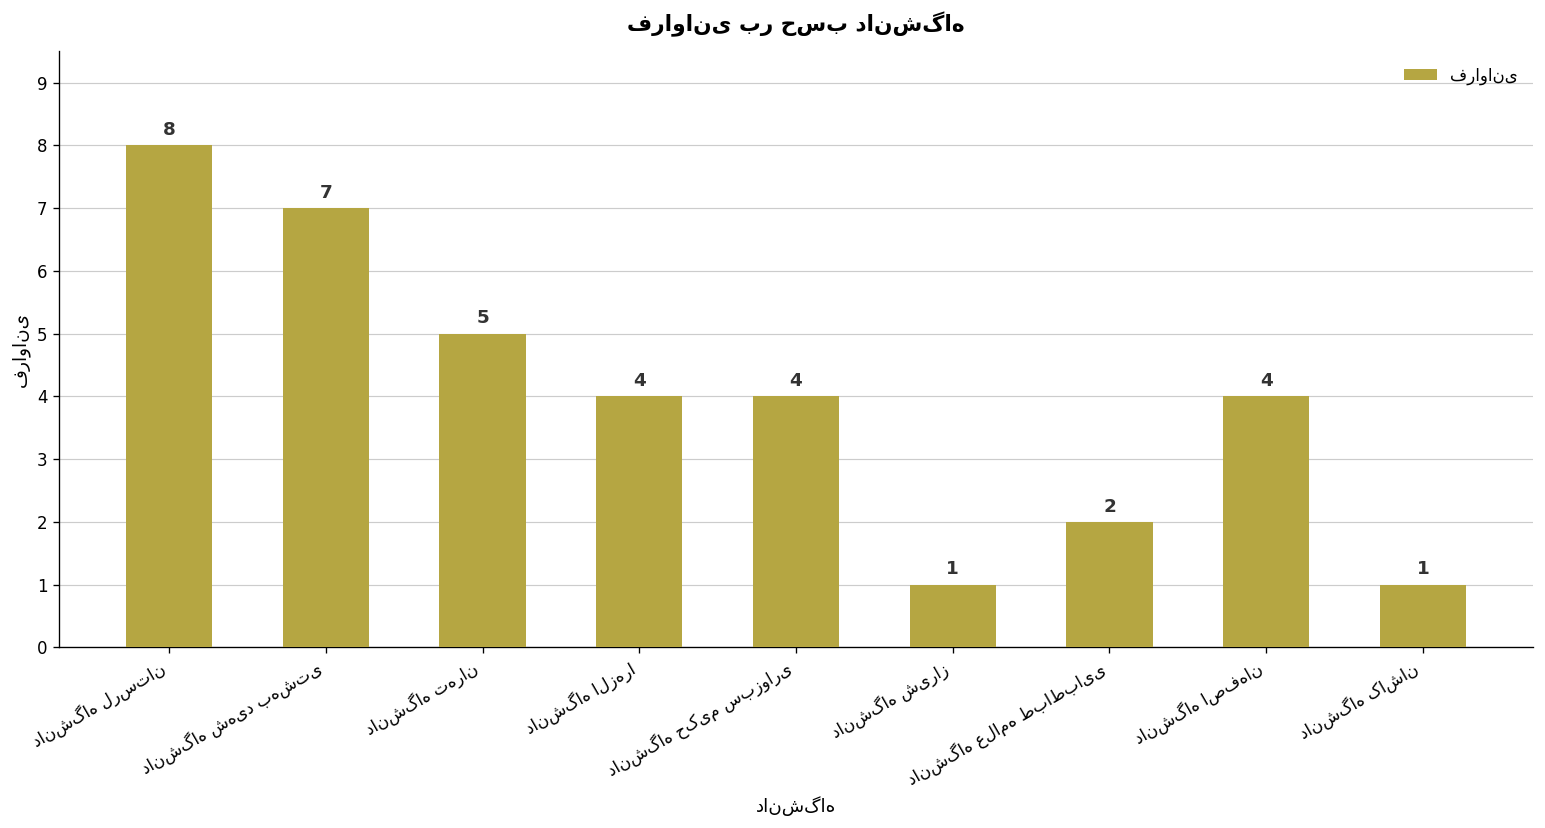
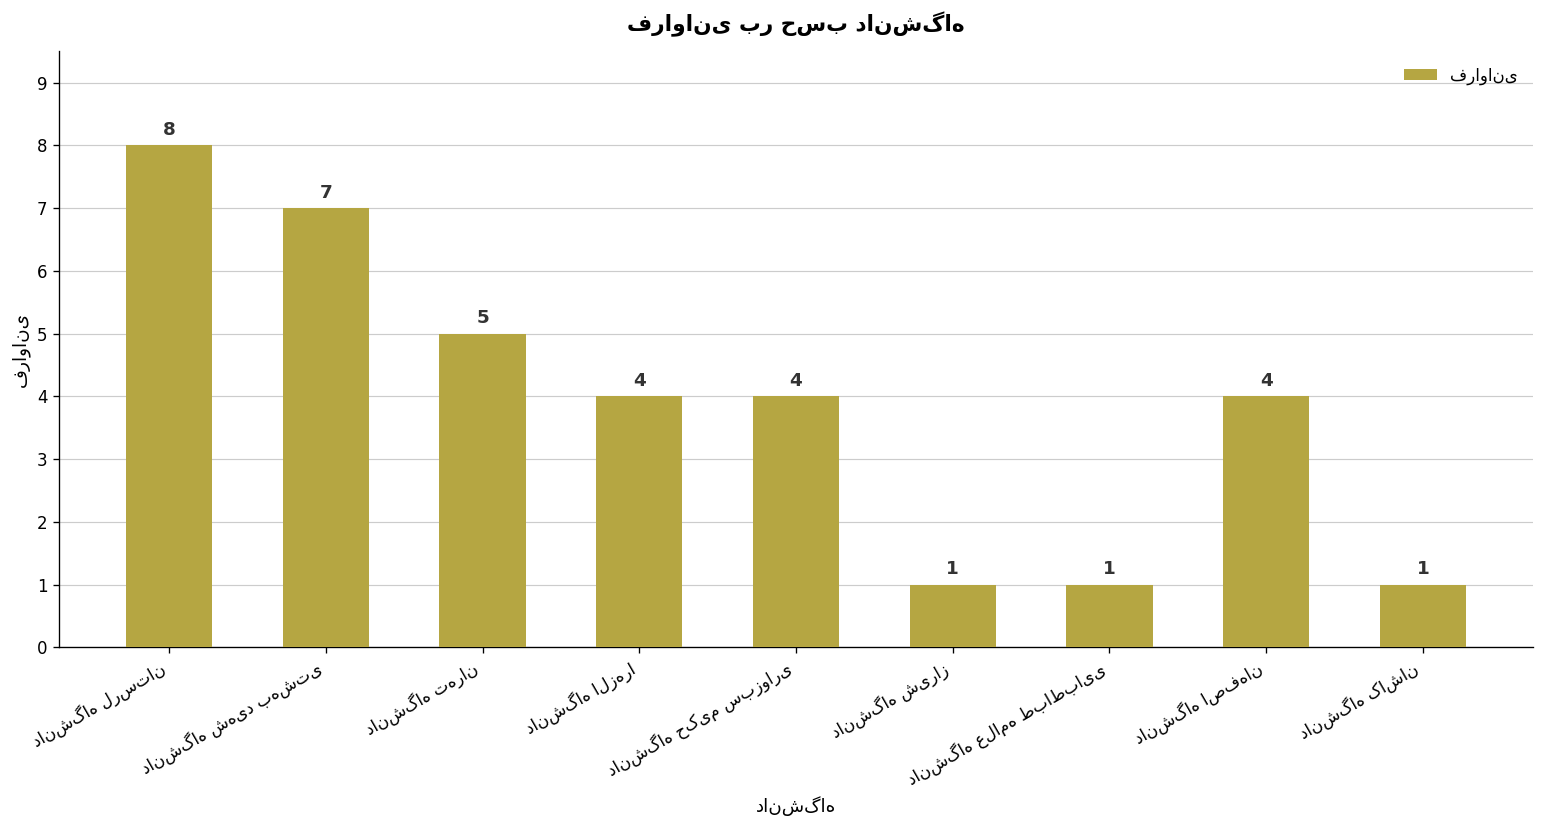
دانشگاه علامه طباطبایی: 2 -> 1
